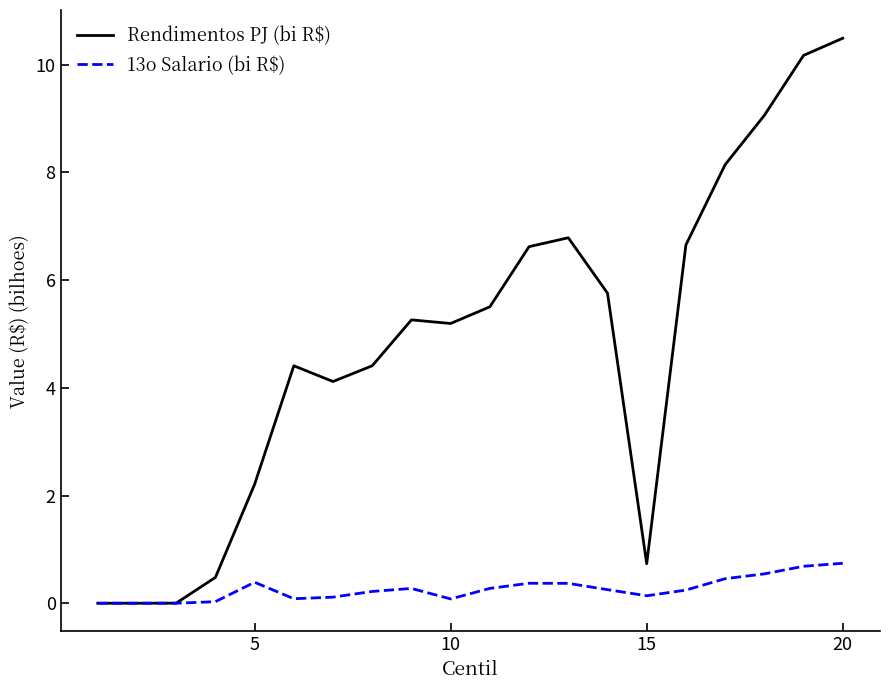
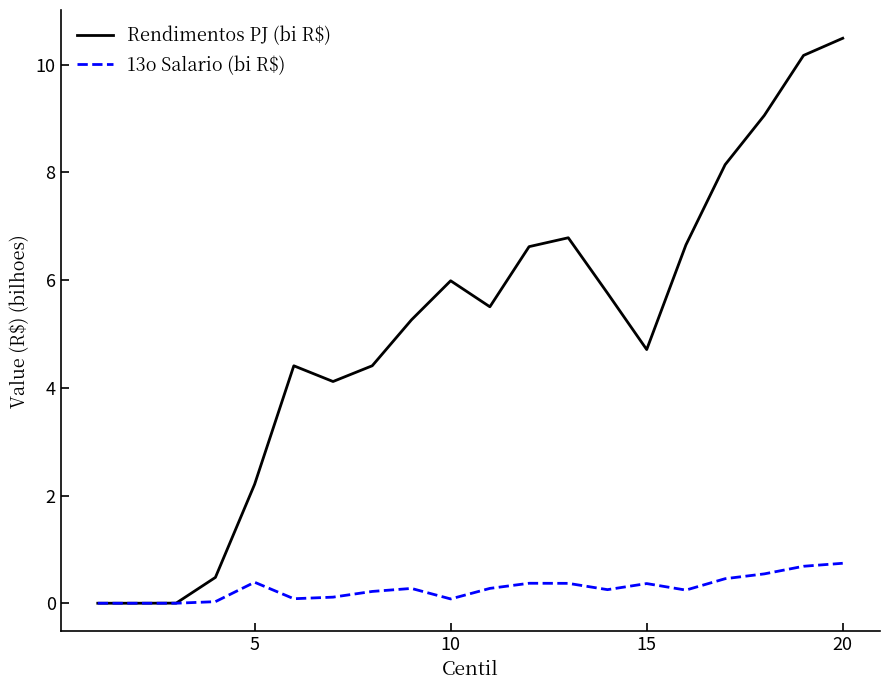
Rendimentos PJ (bi R$), 10: 5.2 -> 6.0
Rendimentos PJ (bi R$), 15: 0.7 -> 4.7
13o Salario (bi R$), 15: 0.1 -> 0.4
